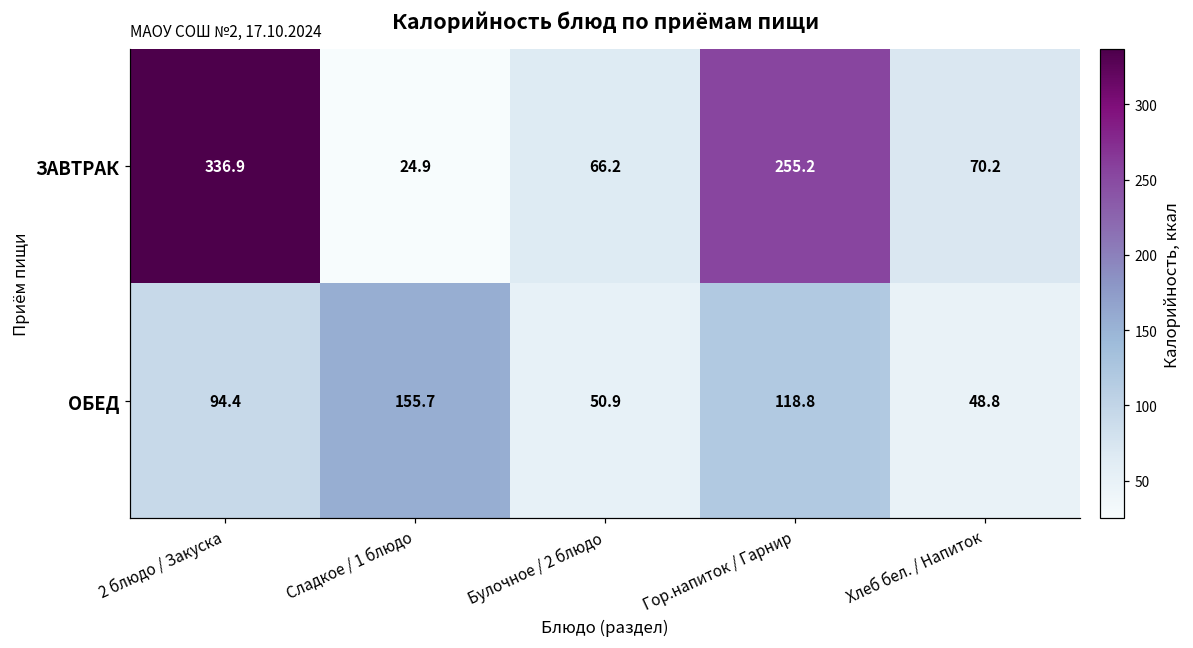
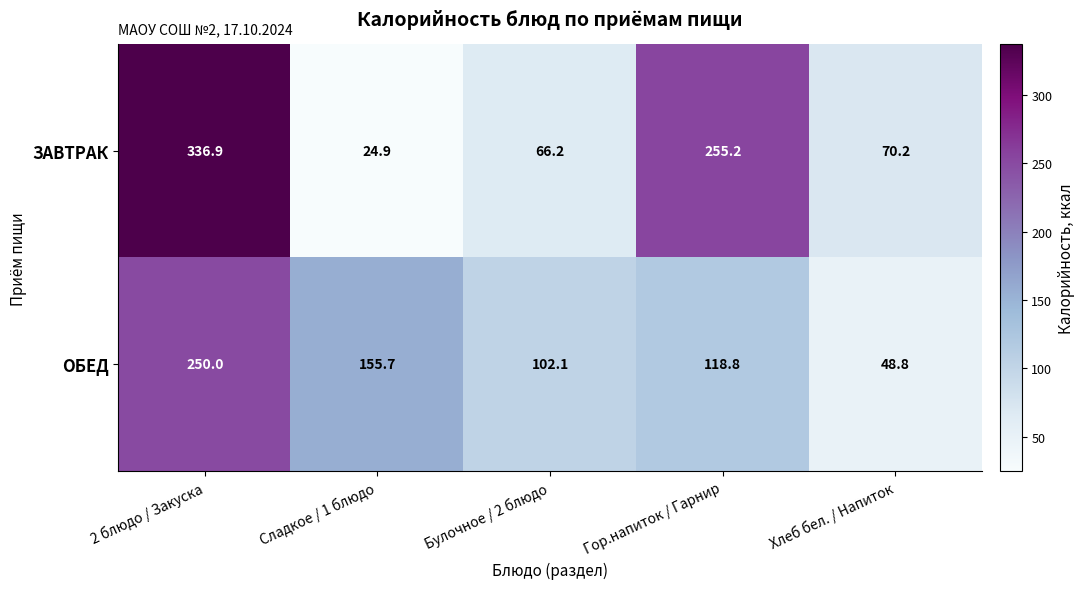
ОБЕД, 2 блюдо / Закуска: 94.4 -> 250.0
ОБЕД, Булочное / 2 блюдо: 50.9 -> 102.1
